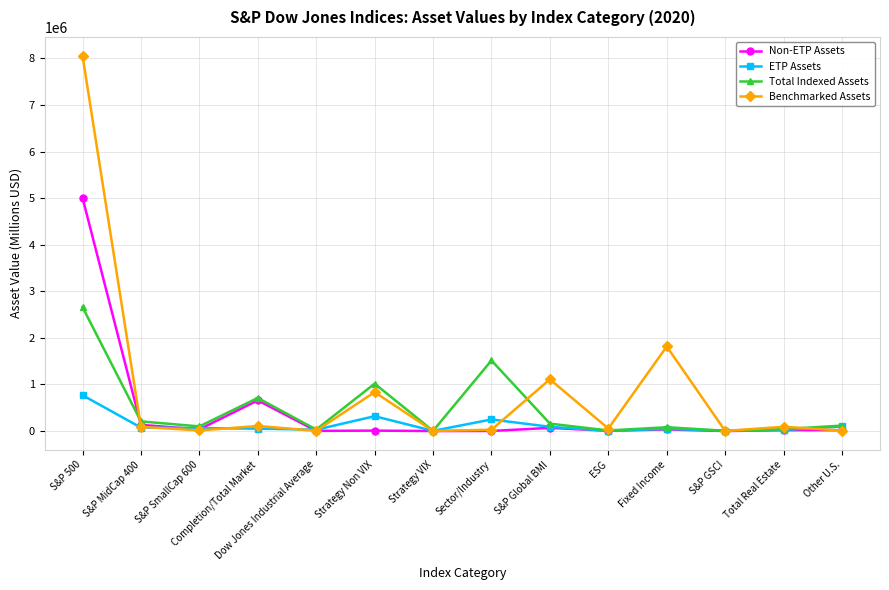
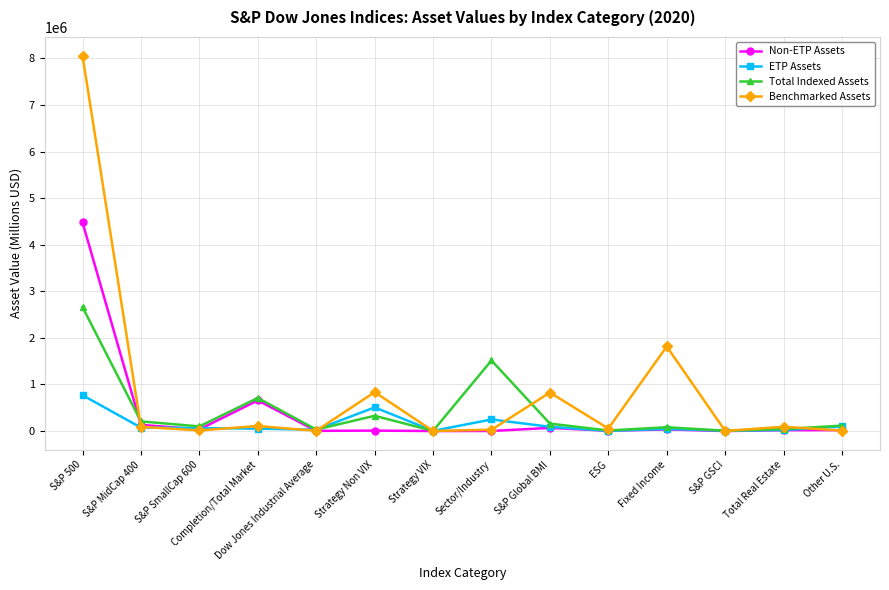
Non-ETP Assets, S&P 500: 5000000 -> 4500000
ETP Assets, Strategy Non VIX: 300000 -> 500000
Total Indexed Assets, Strategy Non VIX: 1000000 -> 300000
Benchmarked Assets, S&P Global BMI: 1100000 -> 800000
